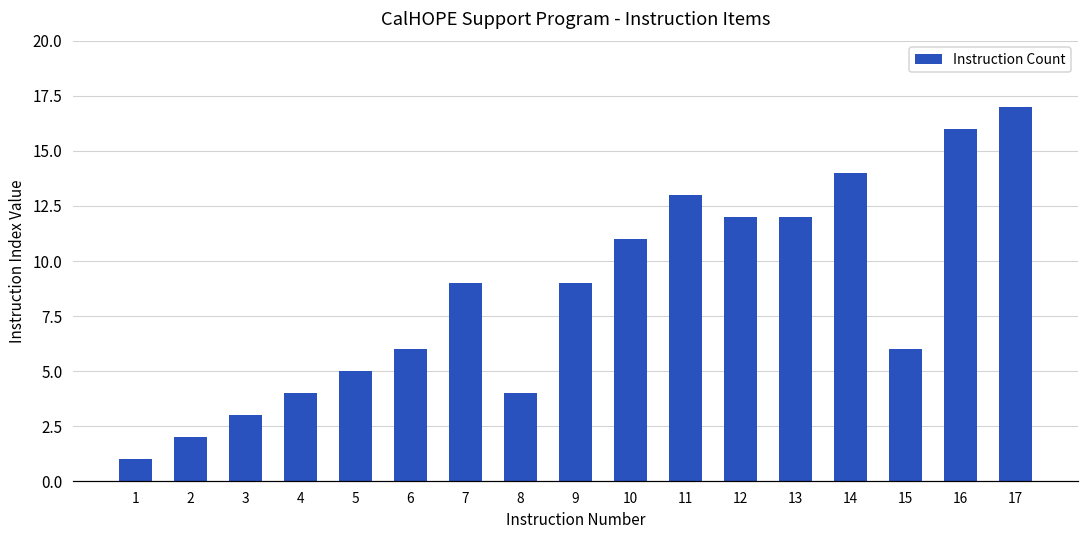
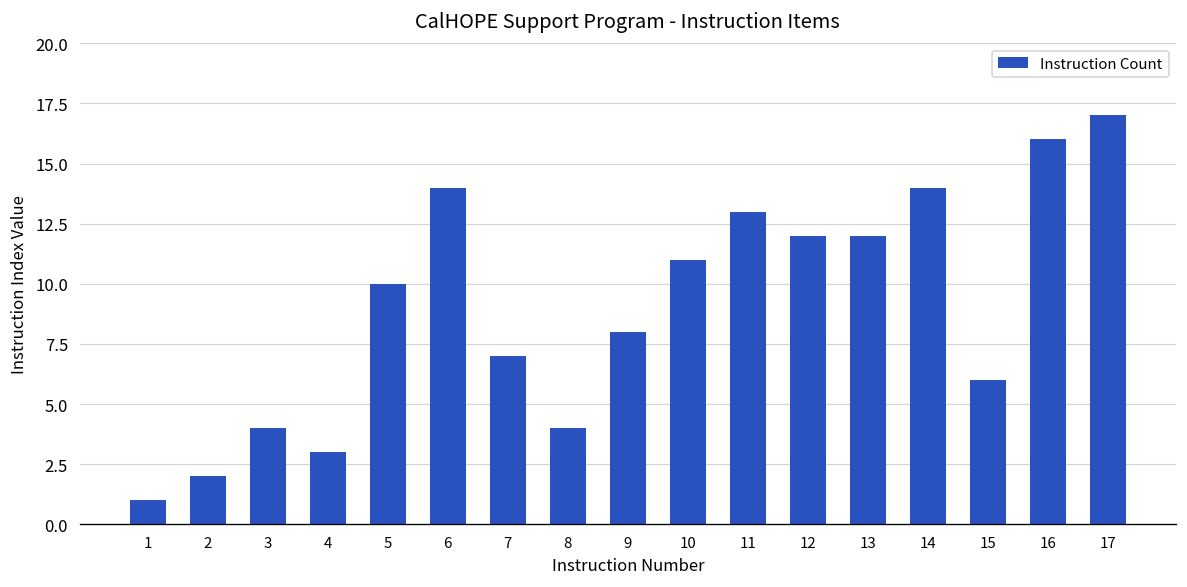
3: 3 -> 4
4: 4 -> 3
5: 5 -> 10
6: 6 -> 14
7: 9 -> 7
9: 9 -> 8
